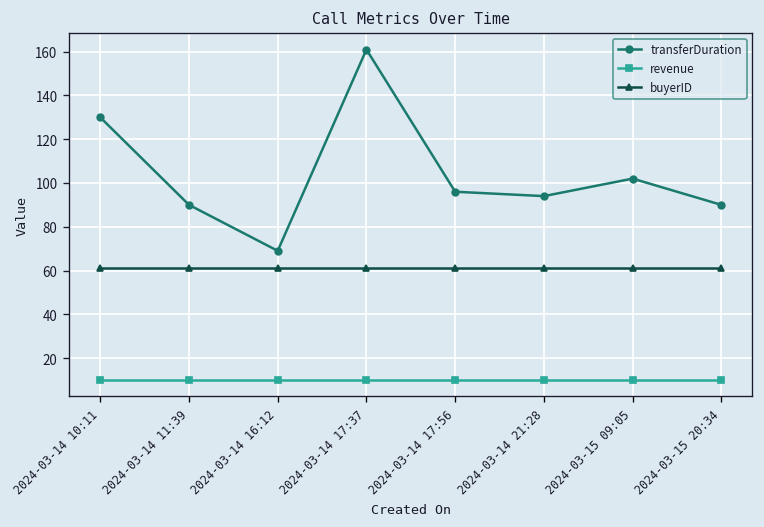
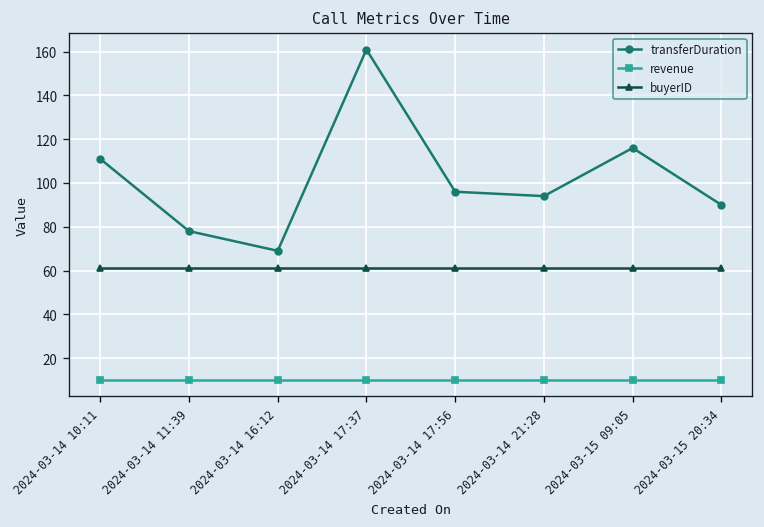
transferDuration, 2024-03-14 10:11: 130 -> 111
transferDuration, 2024-03-14 11:39: 90 -> 78
transferDuration, 2024-03-15 09:05: 102 -> 116
